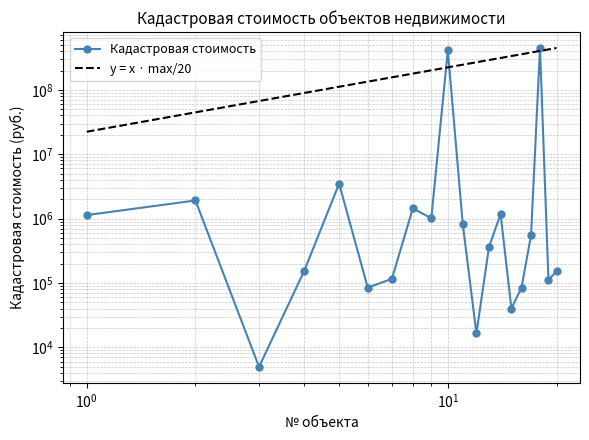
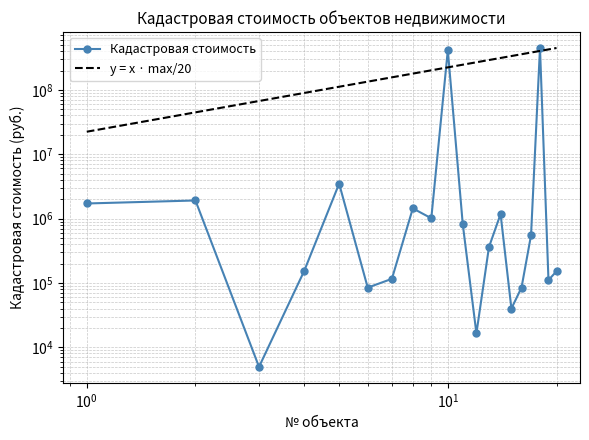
Кадастровая стоимость, 10^0: 1100000 -> 1700000
